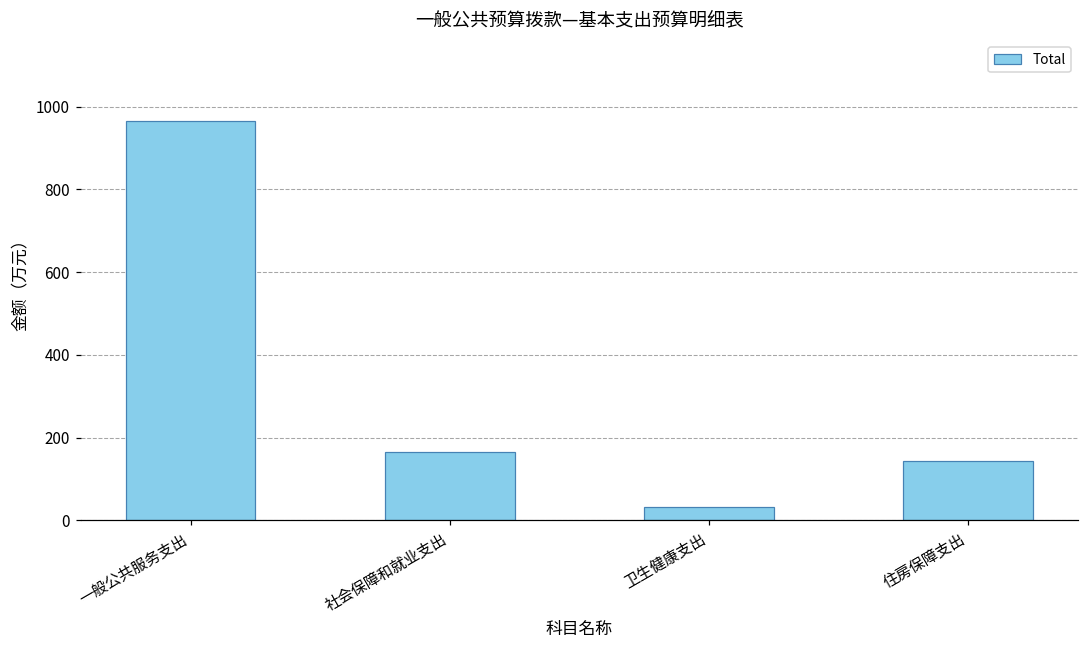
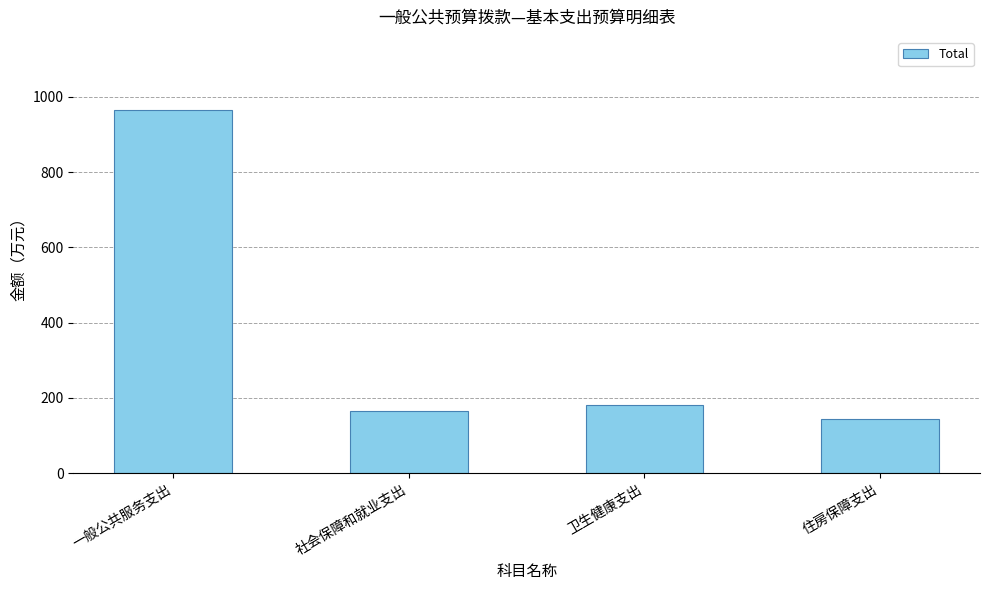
卫生健康支出: 30 -> 180
